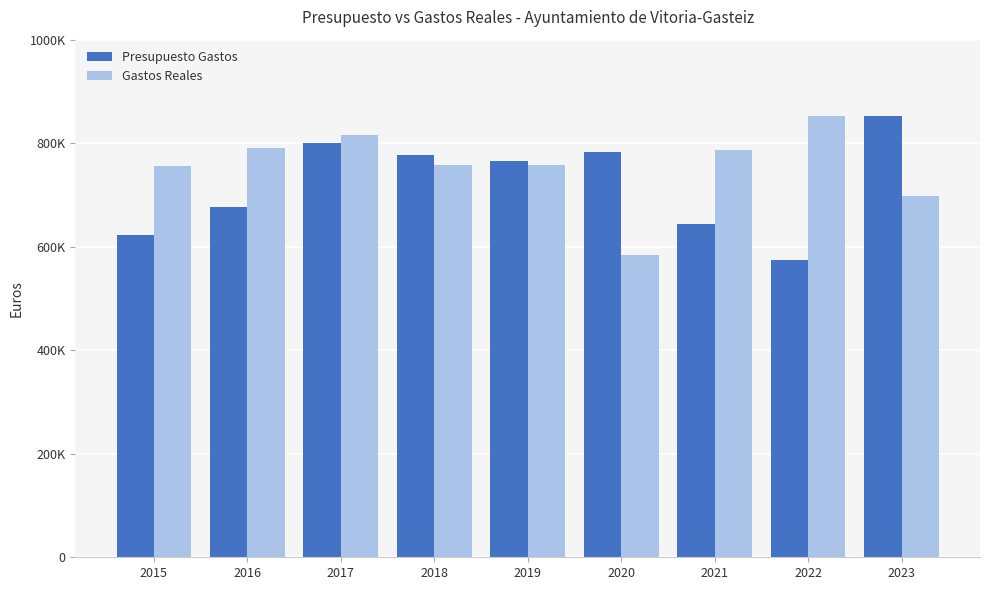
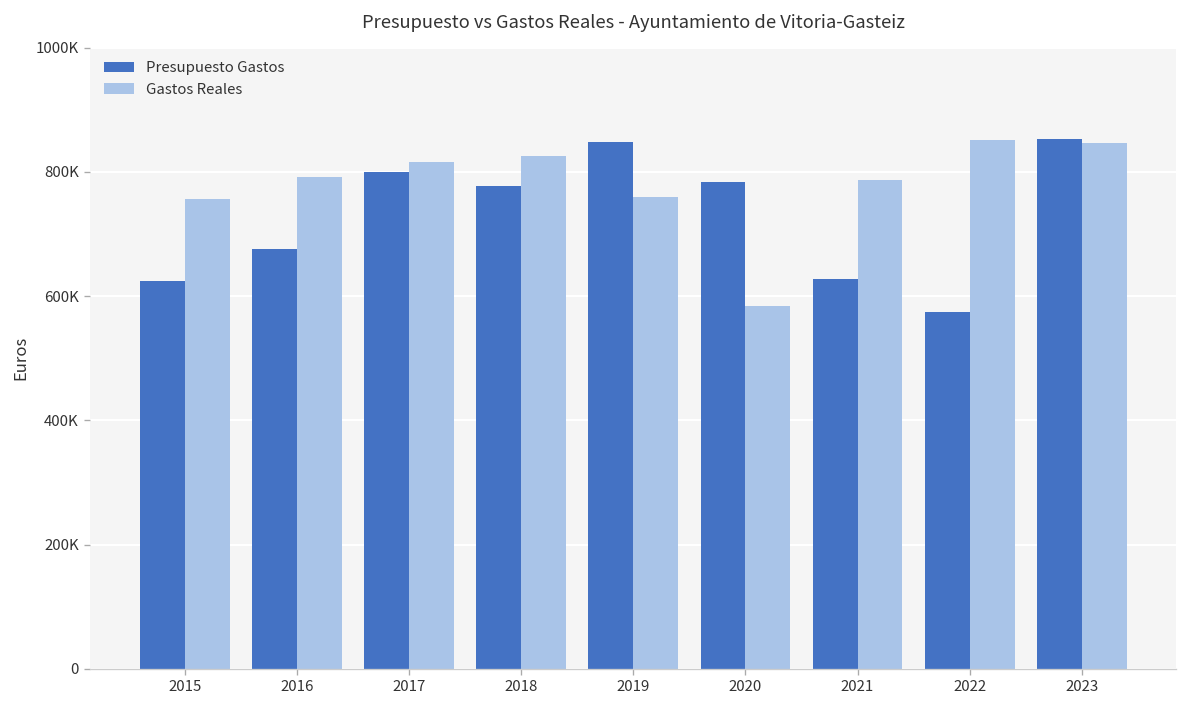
Gastos Reales, 2018: 760000 -> 820000
Presupuesto Gastos, 2019: 770000 -> 850000
Presupuesto Gastos, 2021: 640000 -> 630000
Gastos Reales, 2023: 700000 -> 850000
